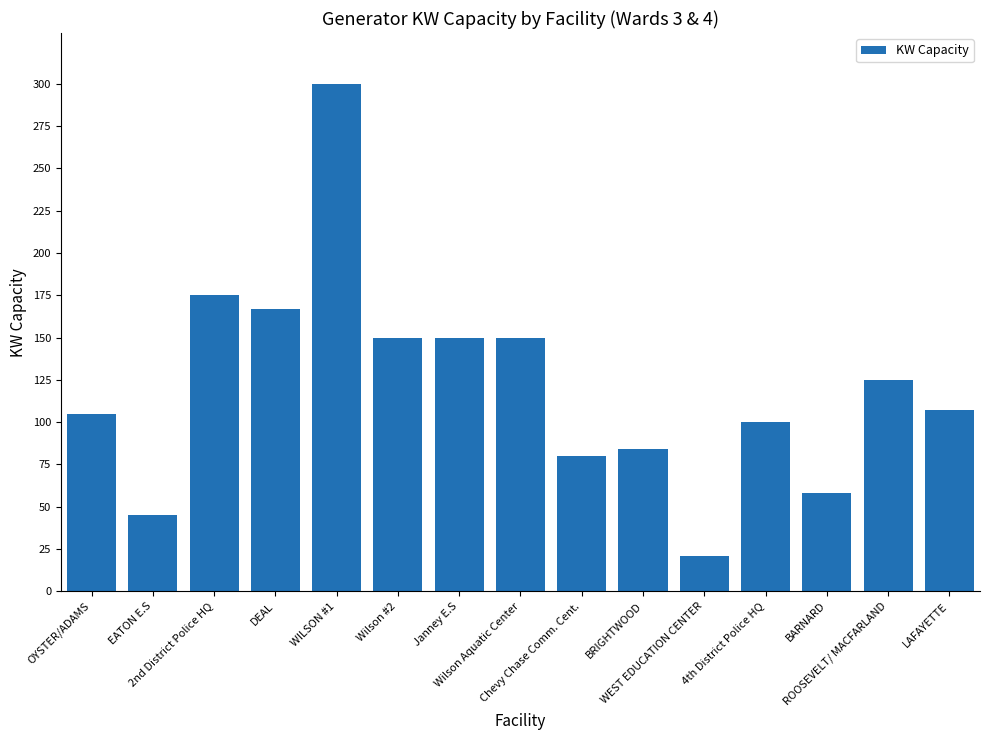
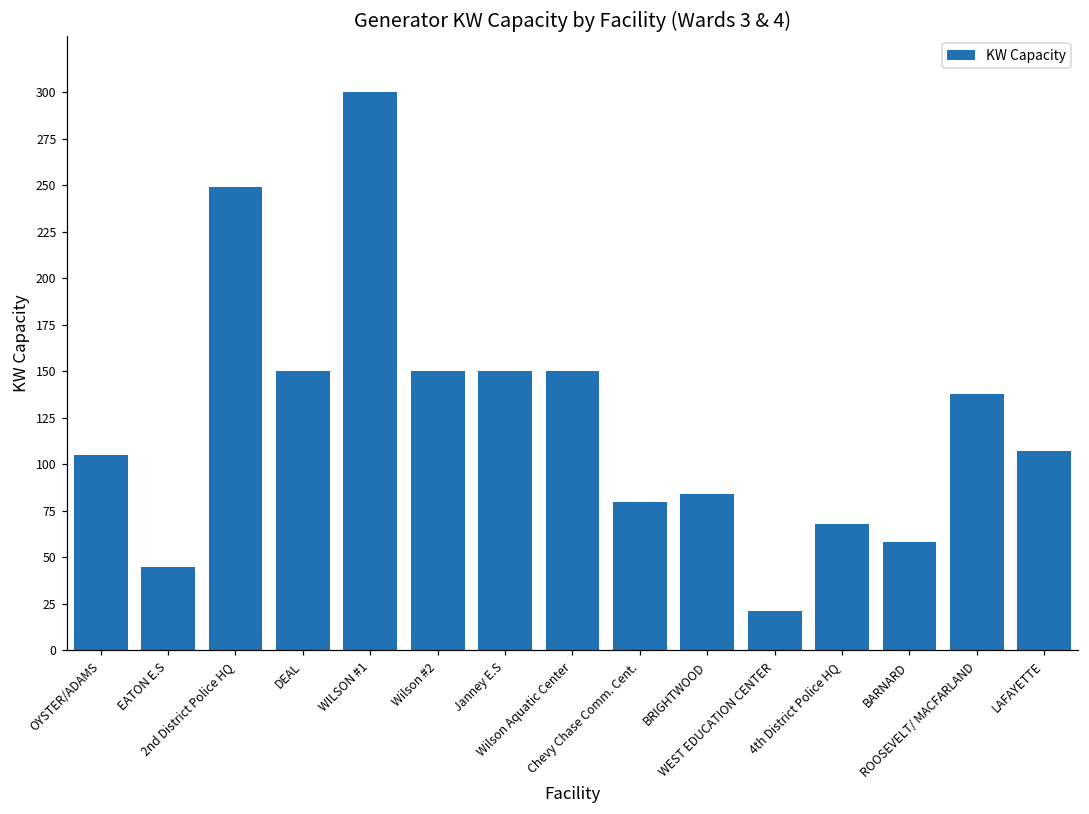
2nd District Police HQ: 175 -> 249
DEAL: 167 -> 150
4th District Police HQ: 100 -> 68
ROOSEVELT/ MACFARLAND: 125 -> 138
